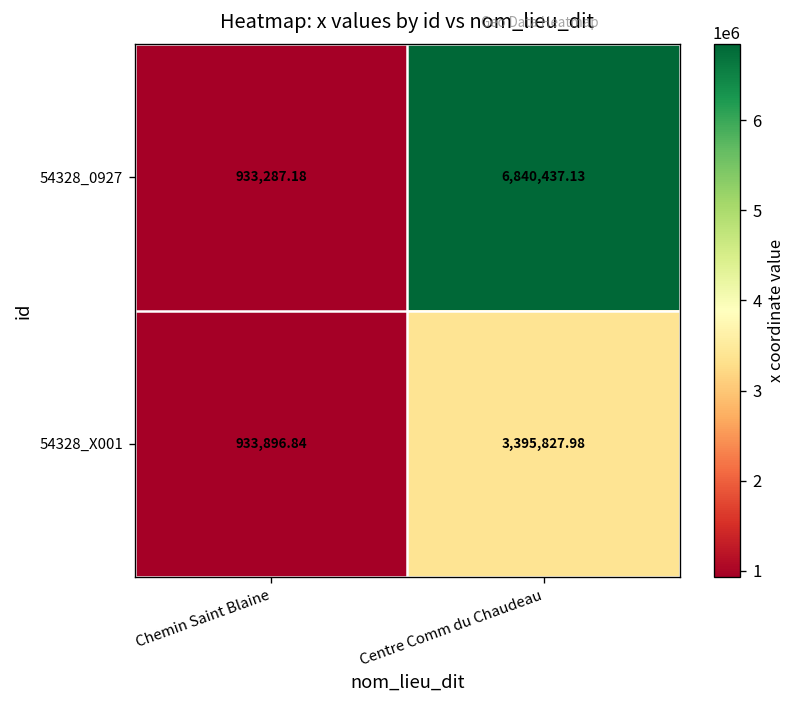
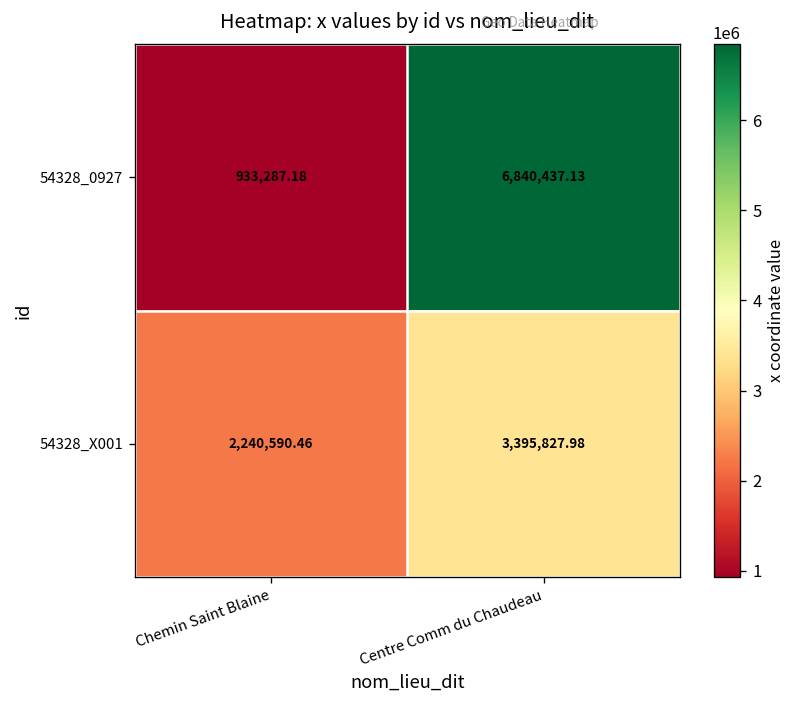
54328_X001, Chemin Saint Blaine: 933,896.84 -> 2,240,590.46
